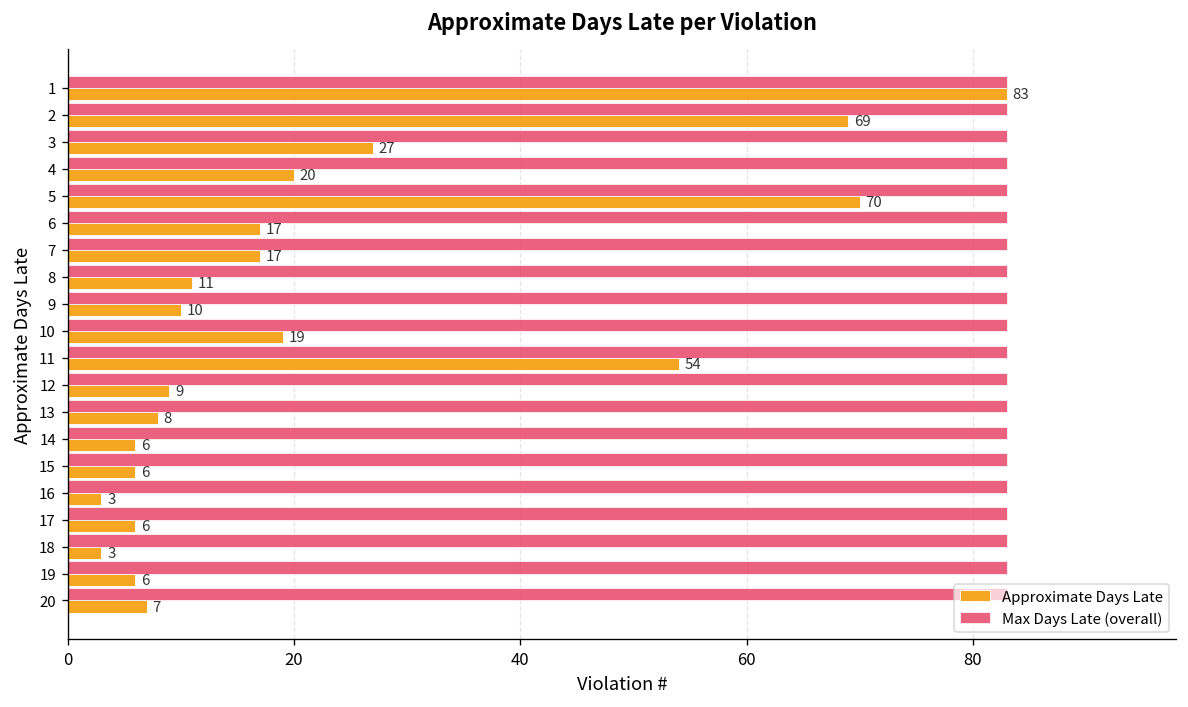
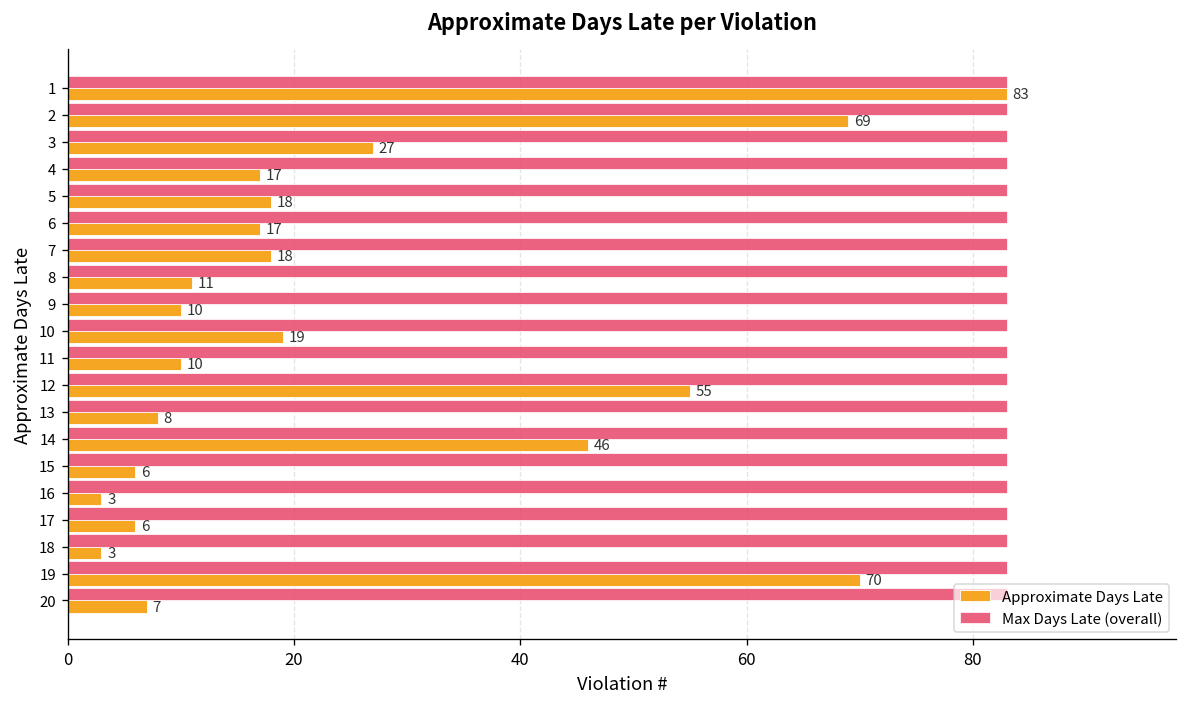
Approximate Days Late, 4: 20 -> 17
Approximate Days Late, 5: 70 -> 18
Approximate Days Late, 7: 17 -> 18
Approximate Days Late, 11: 54 -> 10
Approximate Days Late, 12: 9 -> 55
Approximate Days Late, 14: 6 -> 46
Approximate Days Late, 19: 6 -> 70
